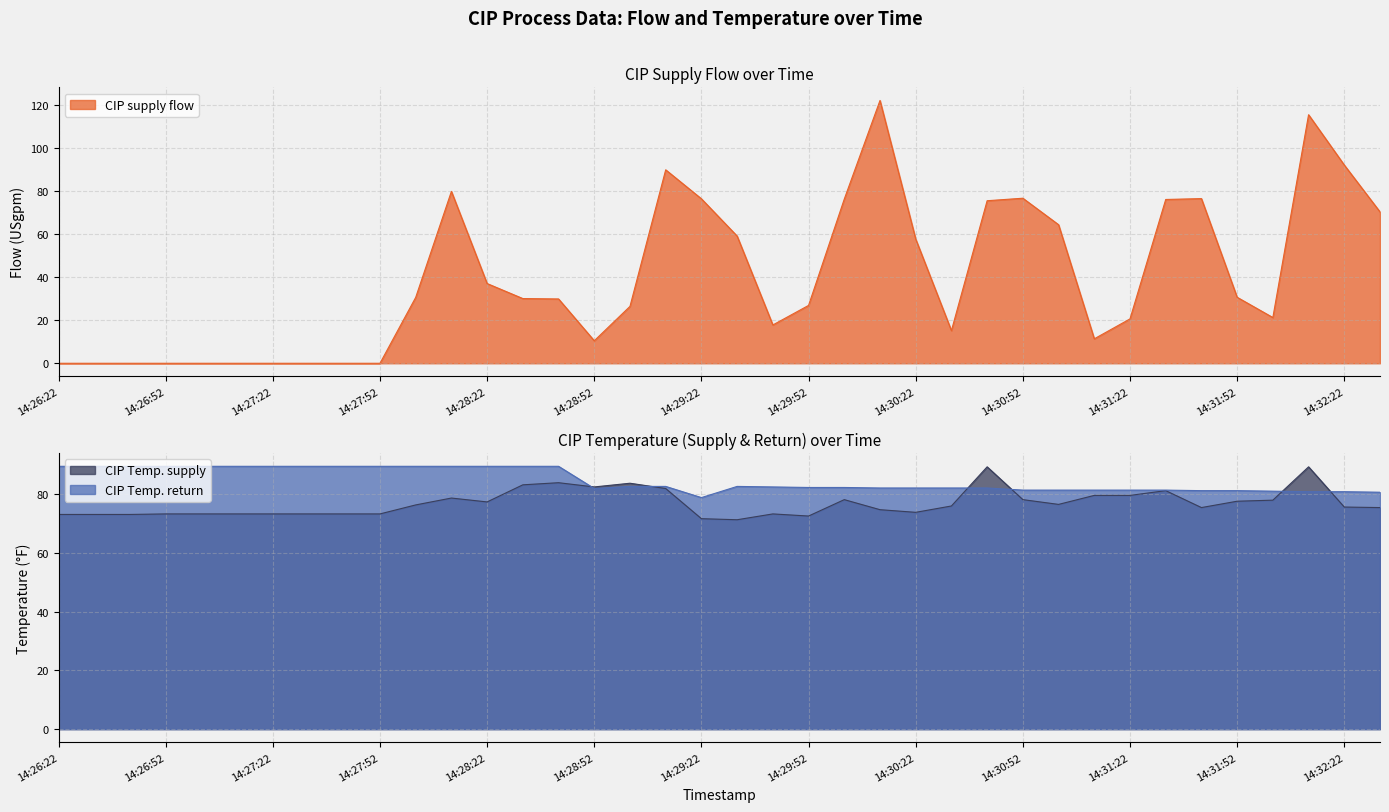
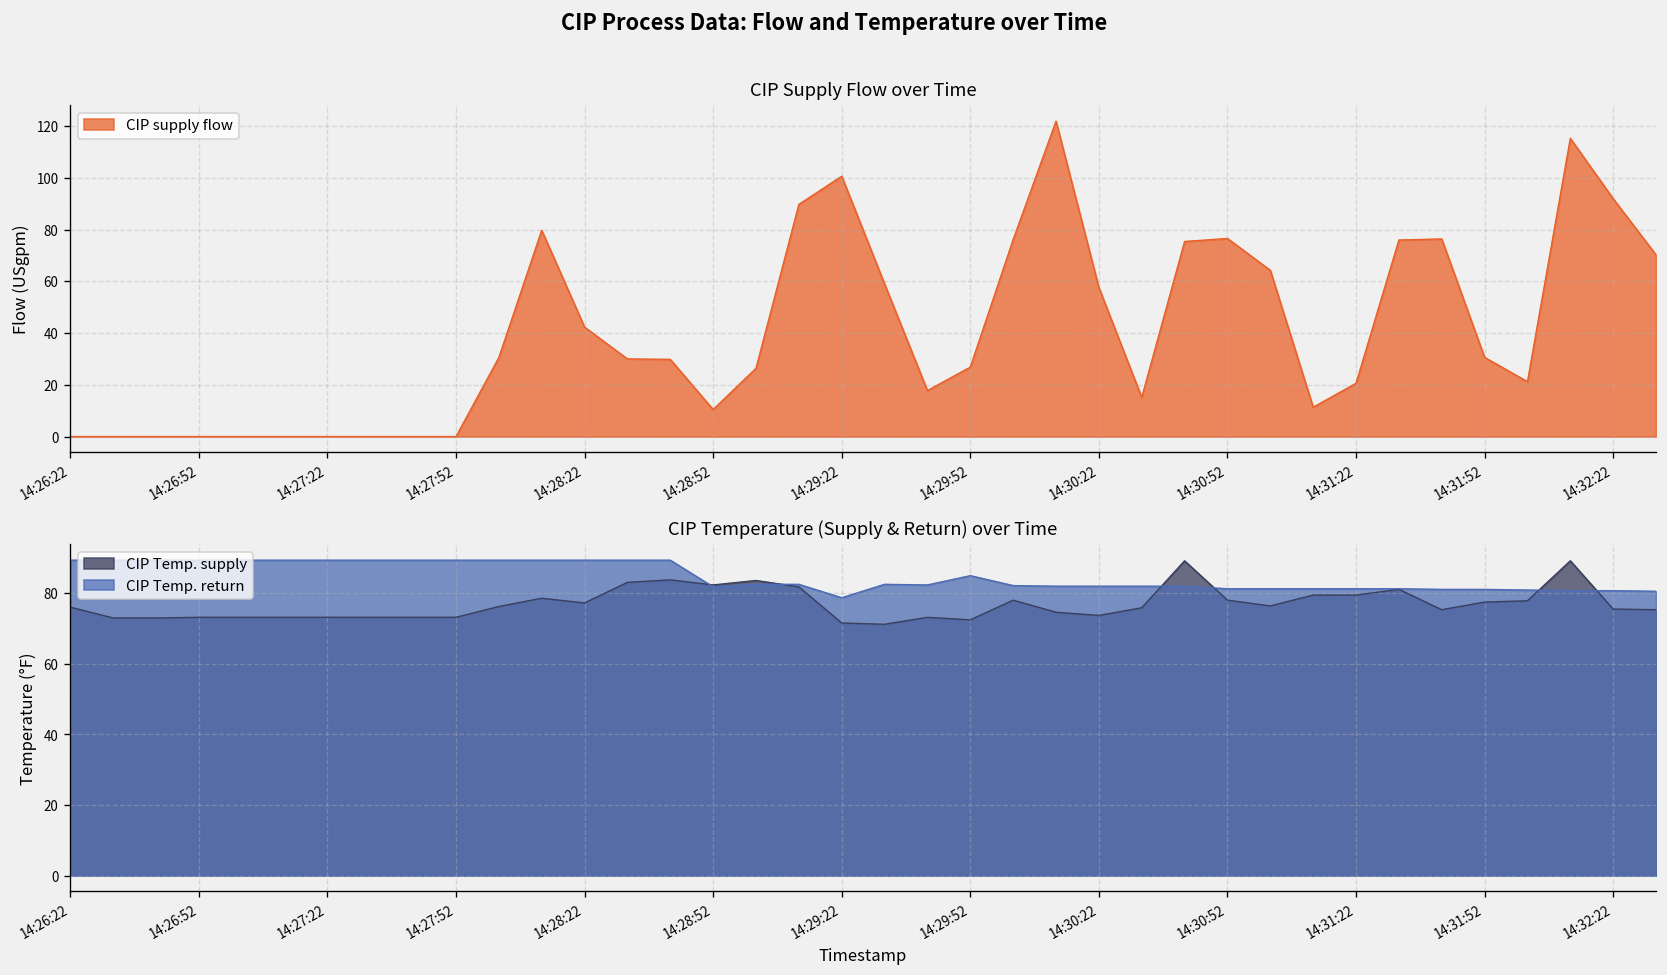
CIP Supply Flow over Time, 14:28:22: 37 -> 42
CIP Supply Flow over Time, 14:29:22: 76 -> 101
CIP Temperature (Supply & Return) over Time, CIP Temp. supply, 14:26:22: 73 -> 76
CIP Temperature (Supply & Return) over Time, CIP Temp. return, 14:29:52: 82 -> 85
